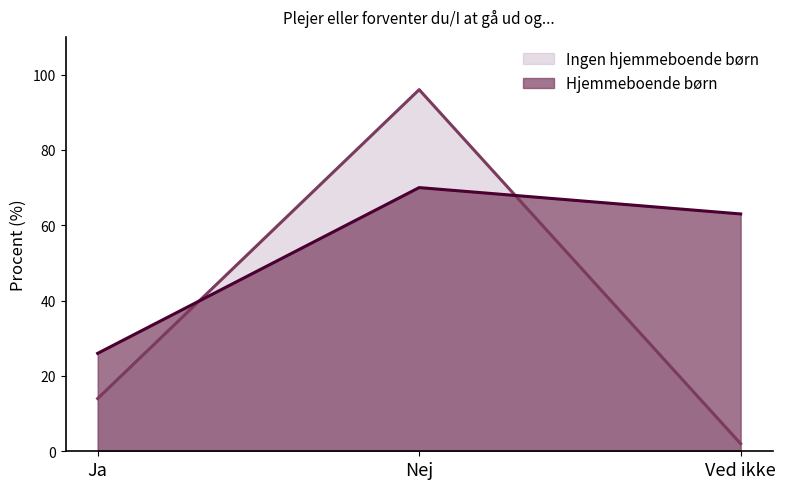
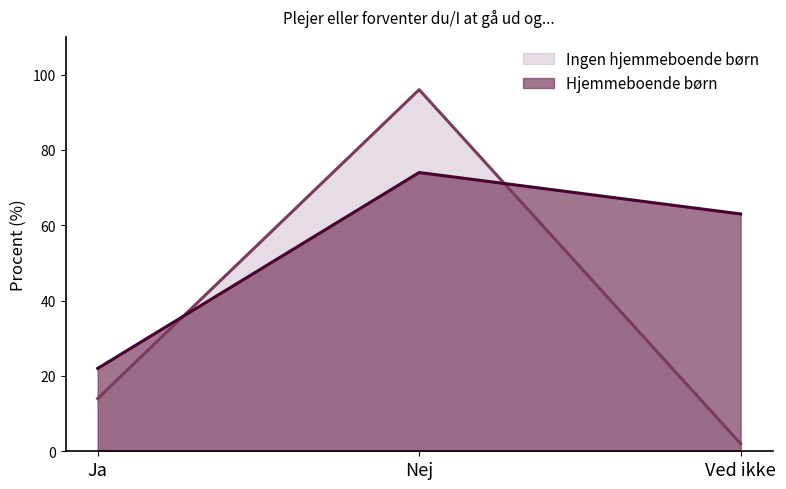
Hjemmeboende børn, Ja: 26 -> 22
Hjemmeboende børn, Nej: 70 -> 74
